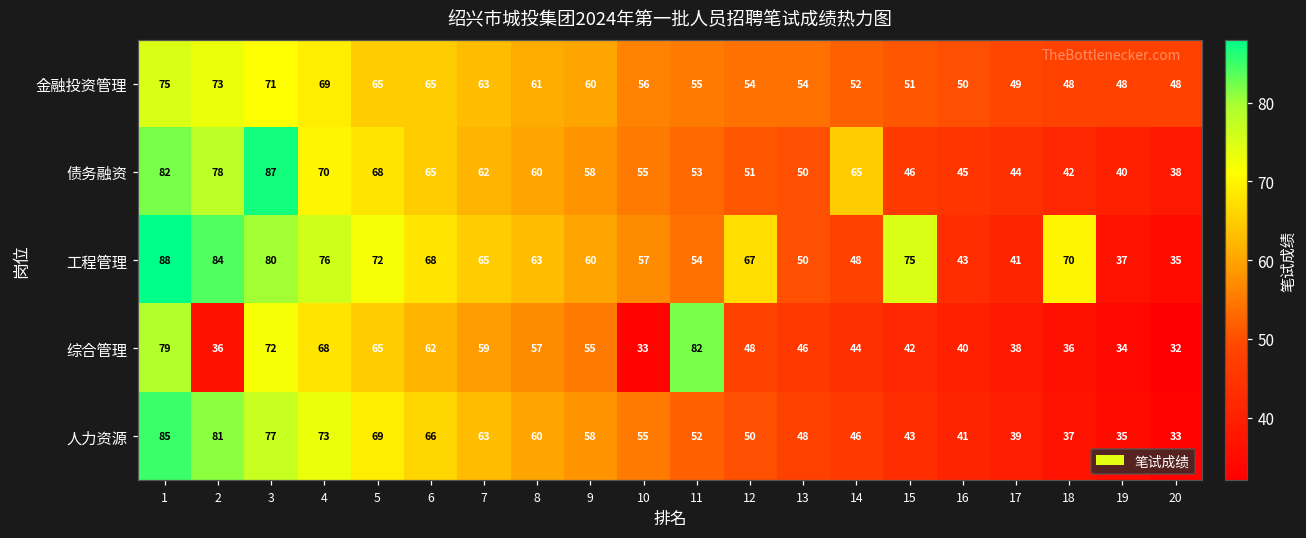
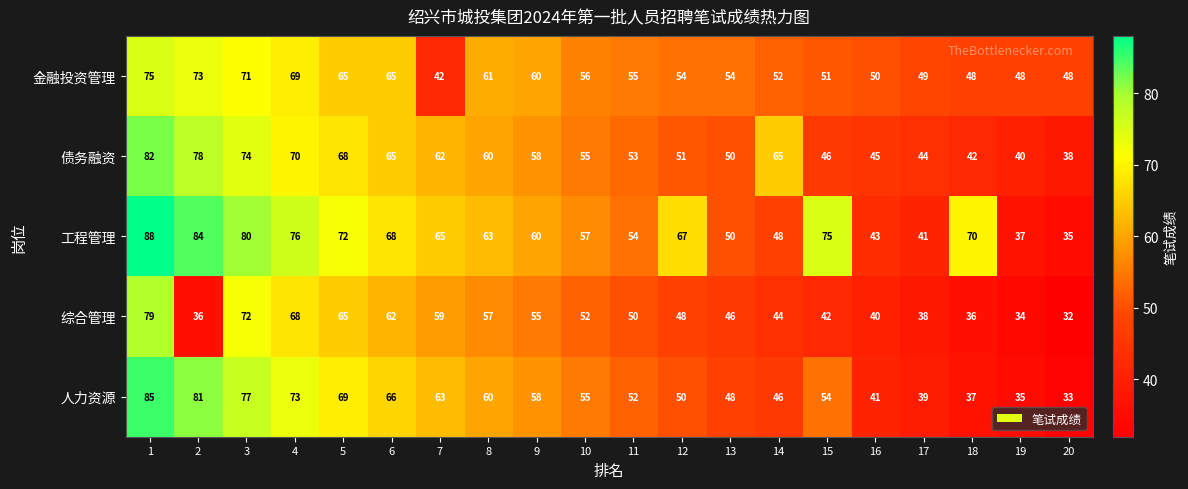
金融投资管理, 7: 63 -> 42
债务融资, 3: 87 -> 74
综合管理, 10: 33 -> 52
综合管理, 11: 82 -> 50
人力资源, 15: 43 -> 54
